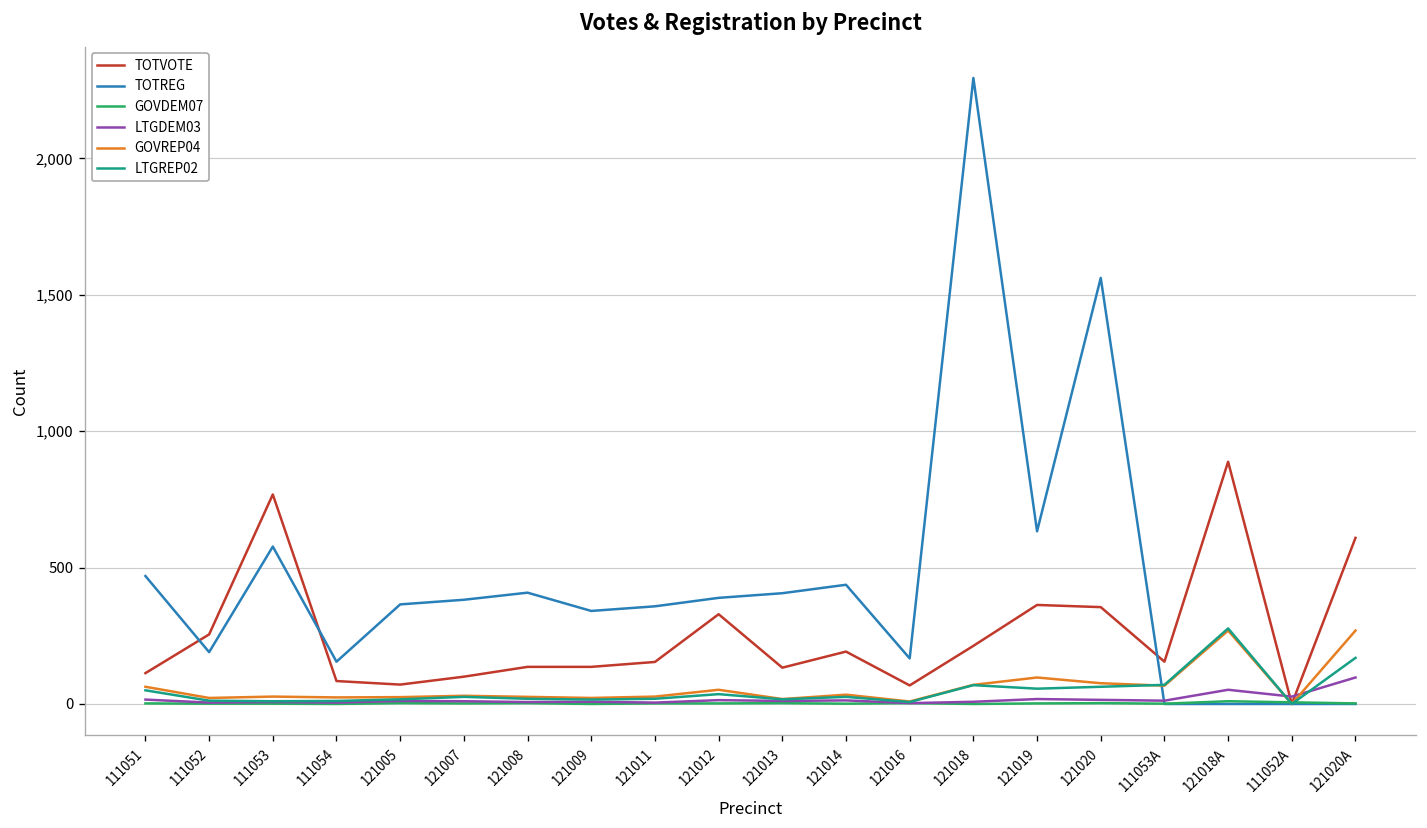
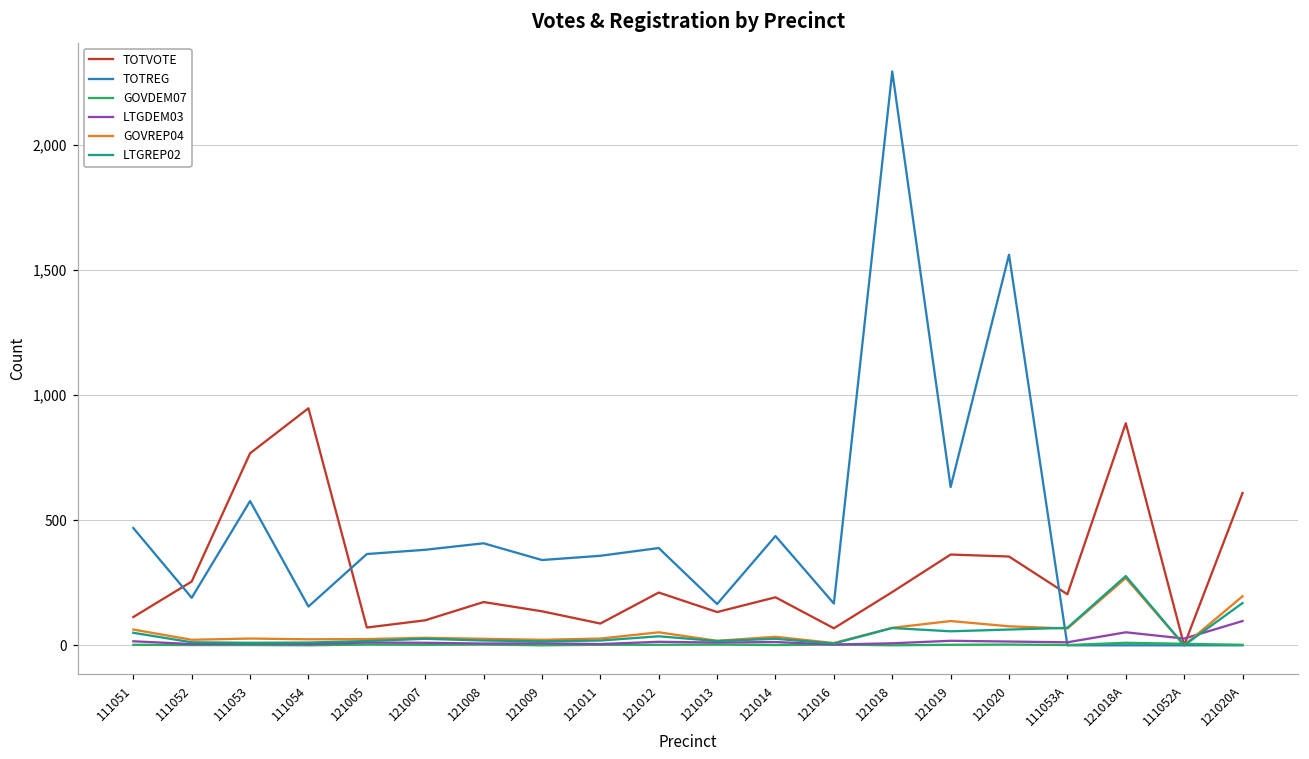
TOTVOTE, 111054: 80 -> 950
TOTVOTE, 121008: 140 -> 170
TOTVOTE, 121011: 150 -> 90
TOTVOTE, 121012: 330 -> 210
TOTREG, 121013: 410 -> 170
TOTVOTE, 111053A: 160 -> 200
GOVREP04, 121020A: 270 -> 200
